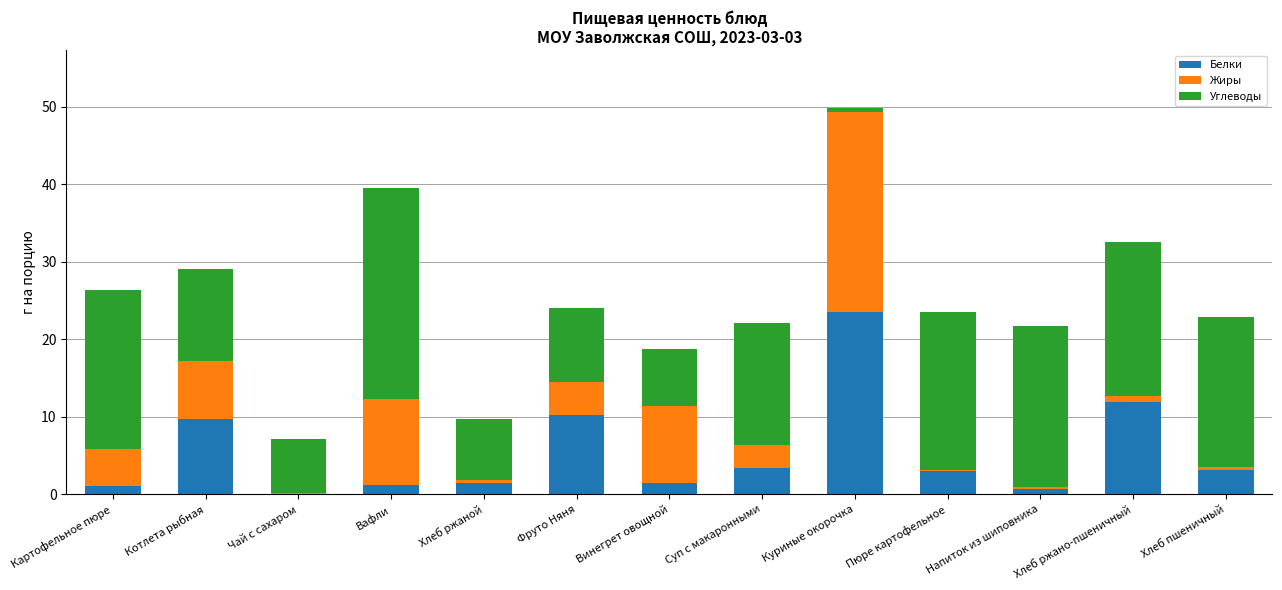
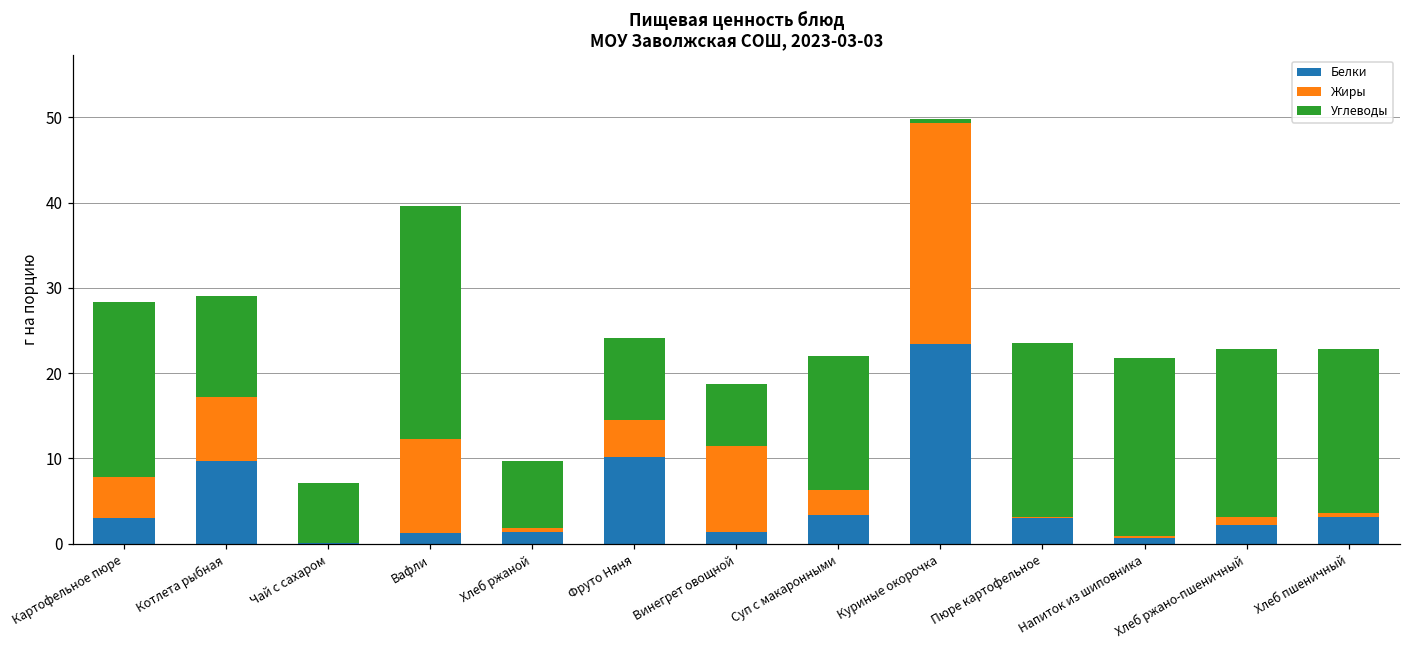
Белки, Картофельное пюре: 1 -> 3
Белки, Хлеб ржано-пшеничный: 12 -> 2
